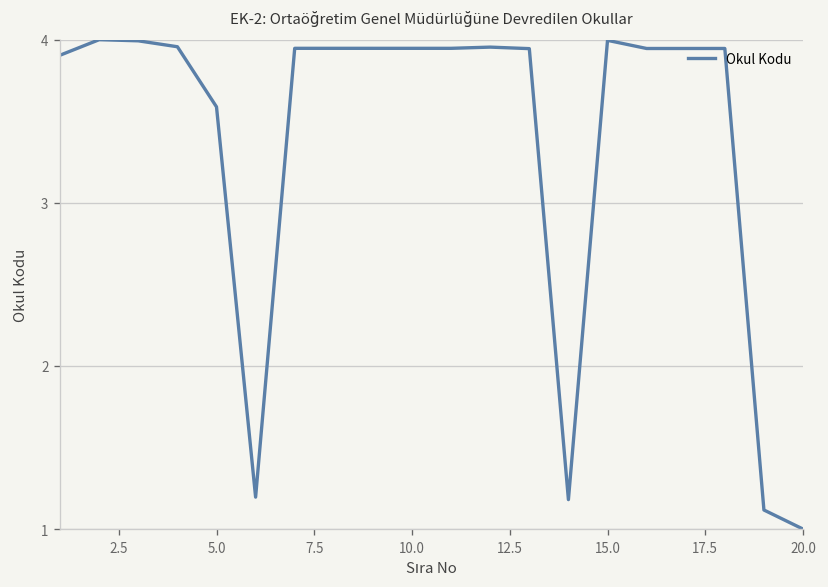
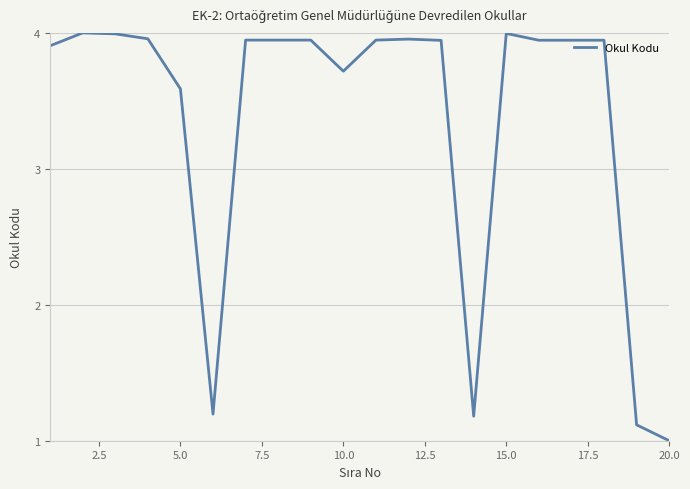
10.0: 3.95 -> 3.72
